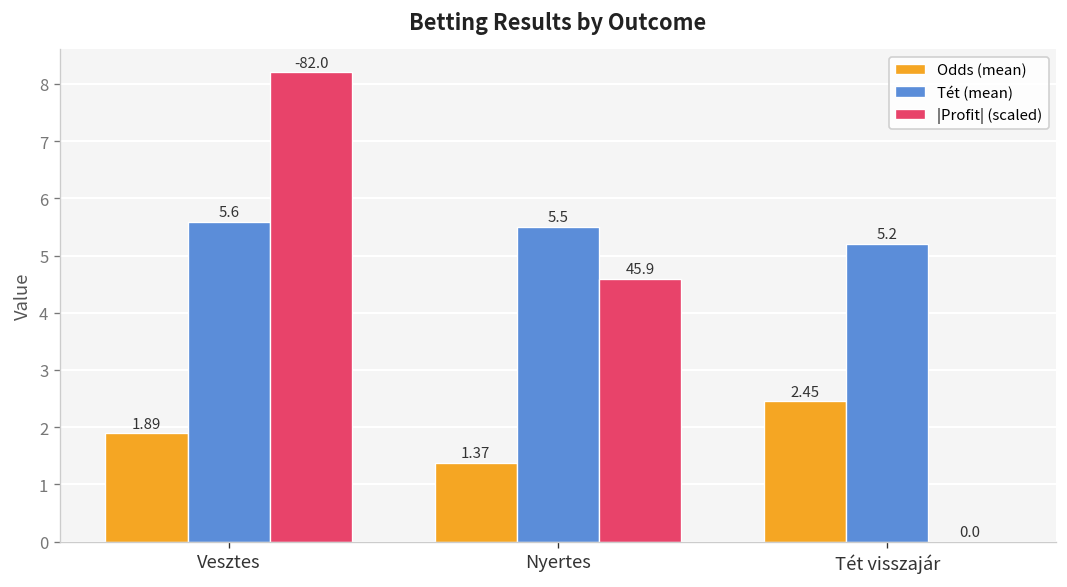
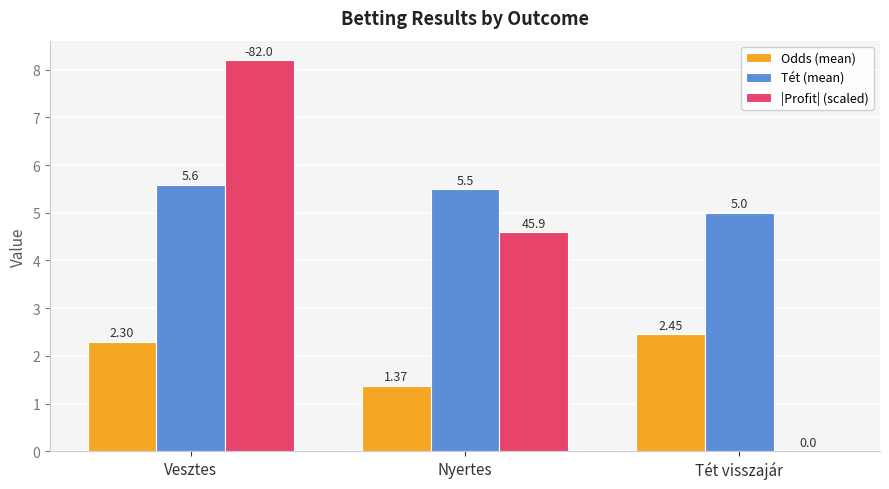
Odds (mean), Vesztes: 1.89 -> 2.30
Tét (mean), Tét visszajár: 5.2 -> 5.0
